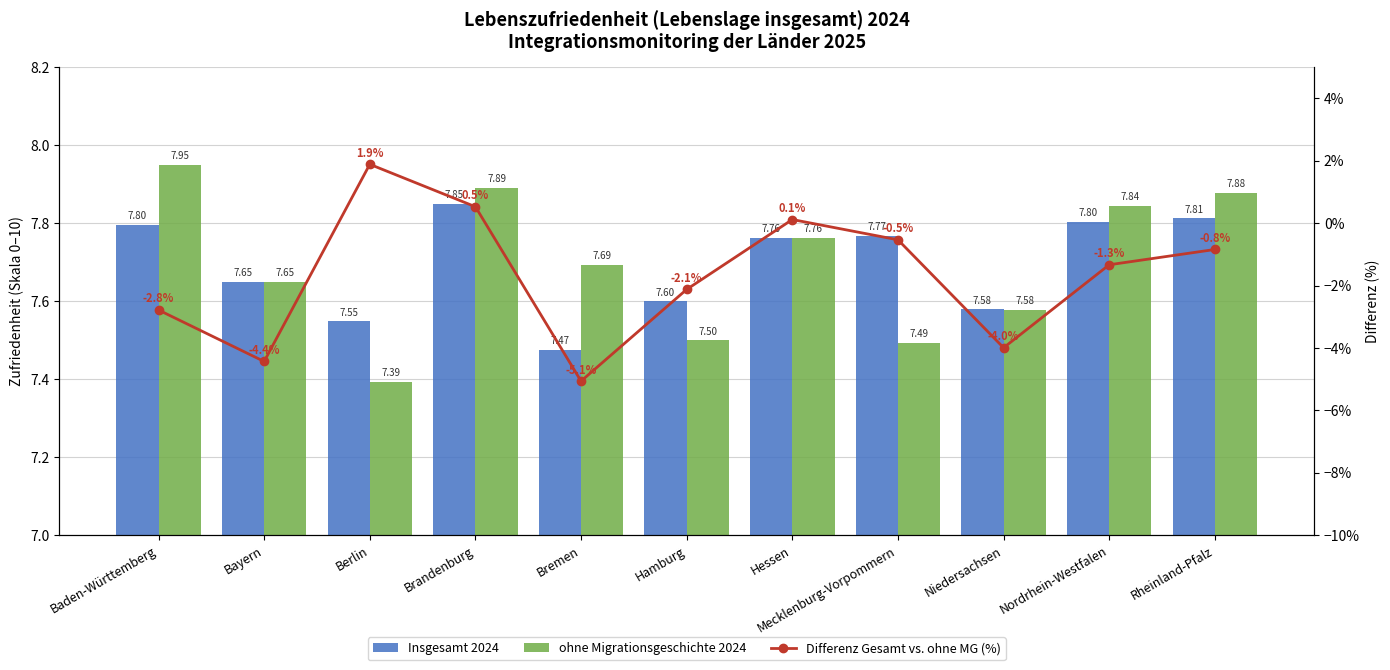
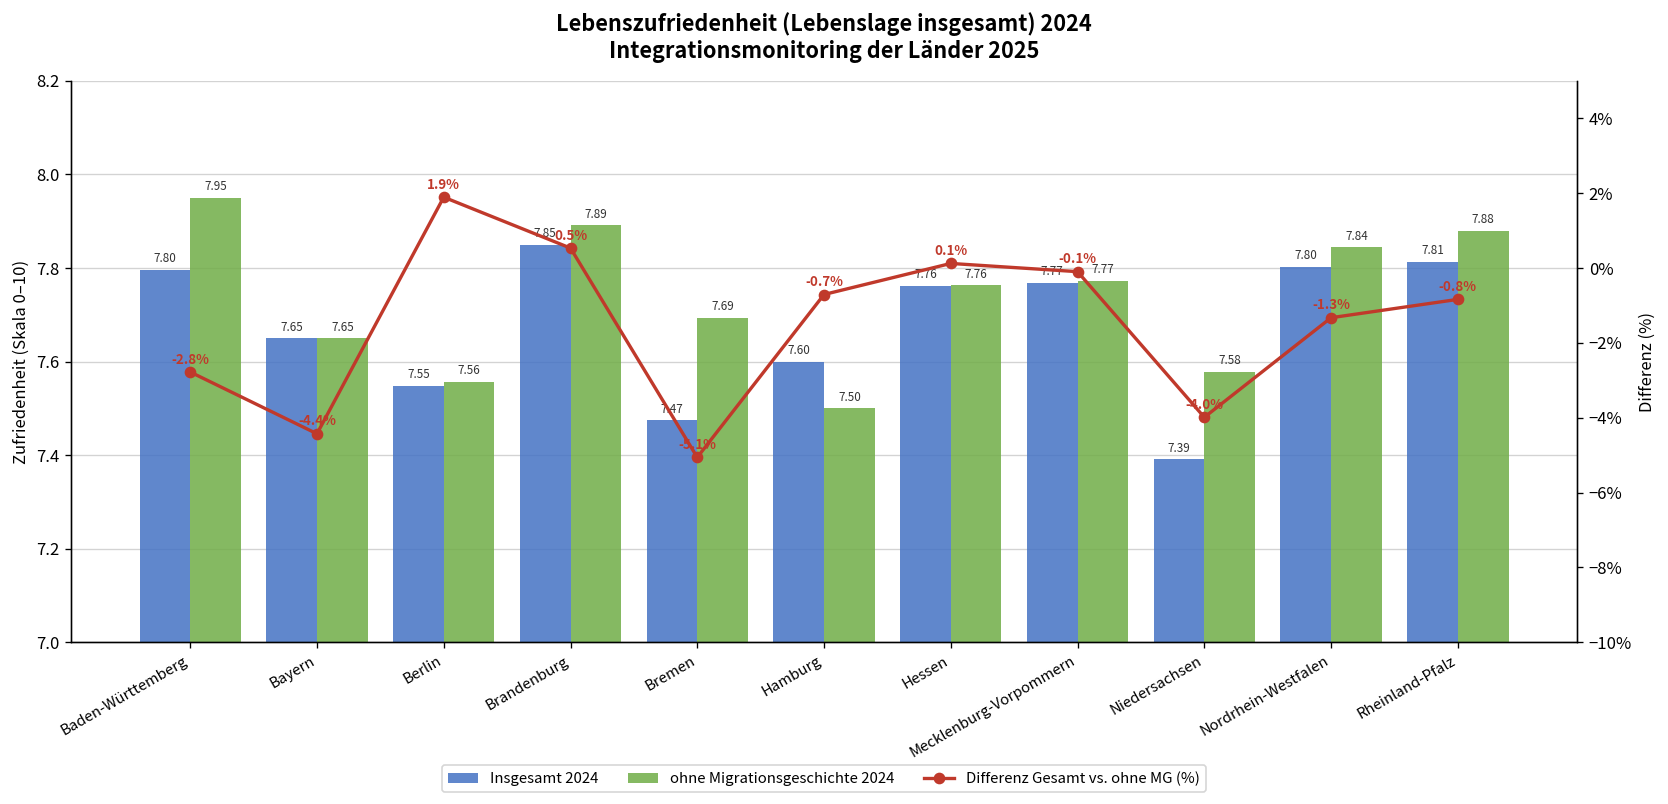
ohne Migrationsgeschichte 2024, Berlin: 7.39 -> 7.56
ohne Migrationsgeschichte 2024, Mecklenburg-Vorpommern: 7.49 -> 7.77
Insgesamt 2024, Niedersachsen: 7.58 -> 7.39
Differenz Gesamt vs. ohne MG (%), Hamburg: -2.1% -> -0.7%
Differenz Gesamt vs. ohne MG (%), Mecklenburg-Vorpommern: -0.5% -> -0.1%
